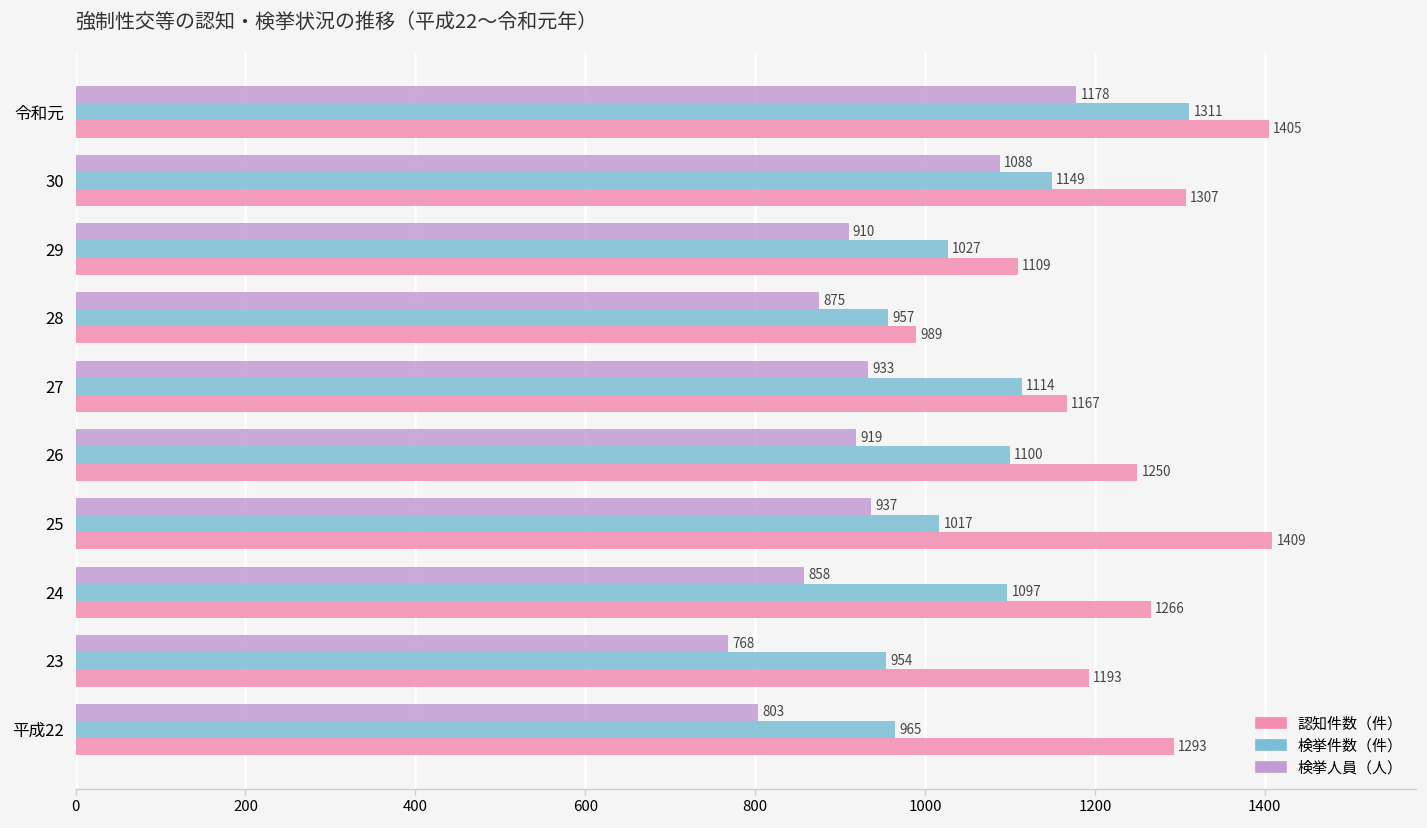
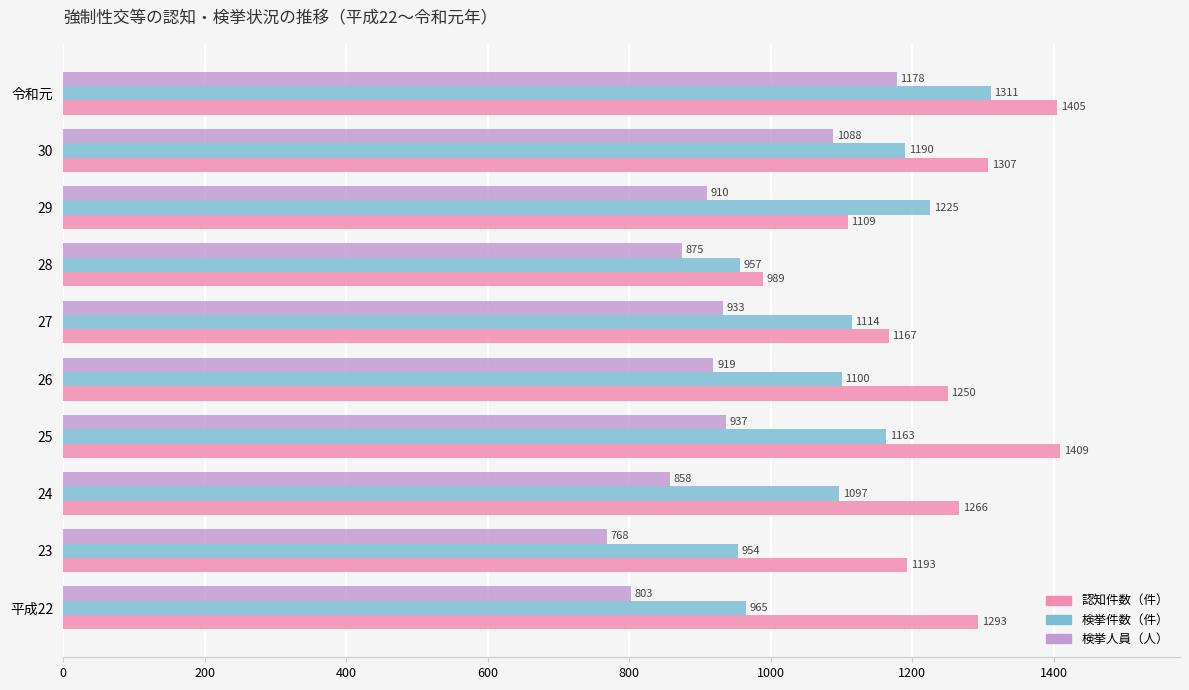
検挙件数（件）, 30: 1149 -> 1190
検挙件数（件）, 29: 1027 -> 1225
検挙件数（件）, 25: 1017 -> 1163
